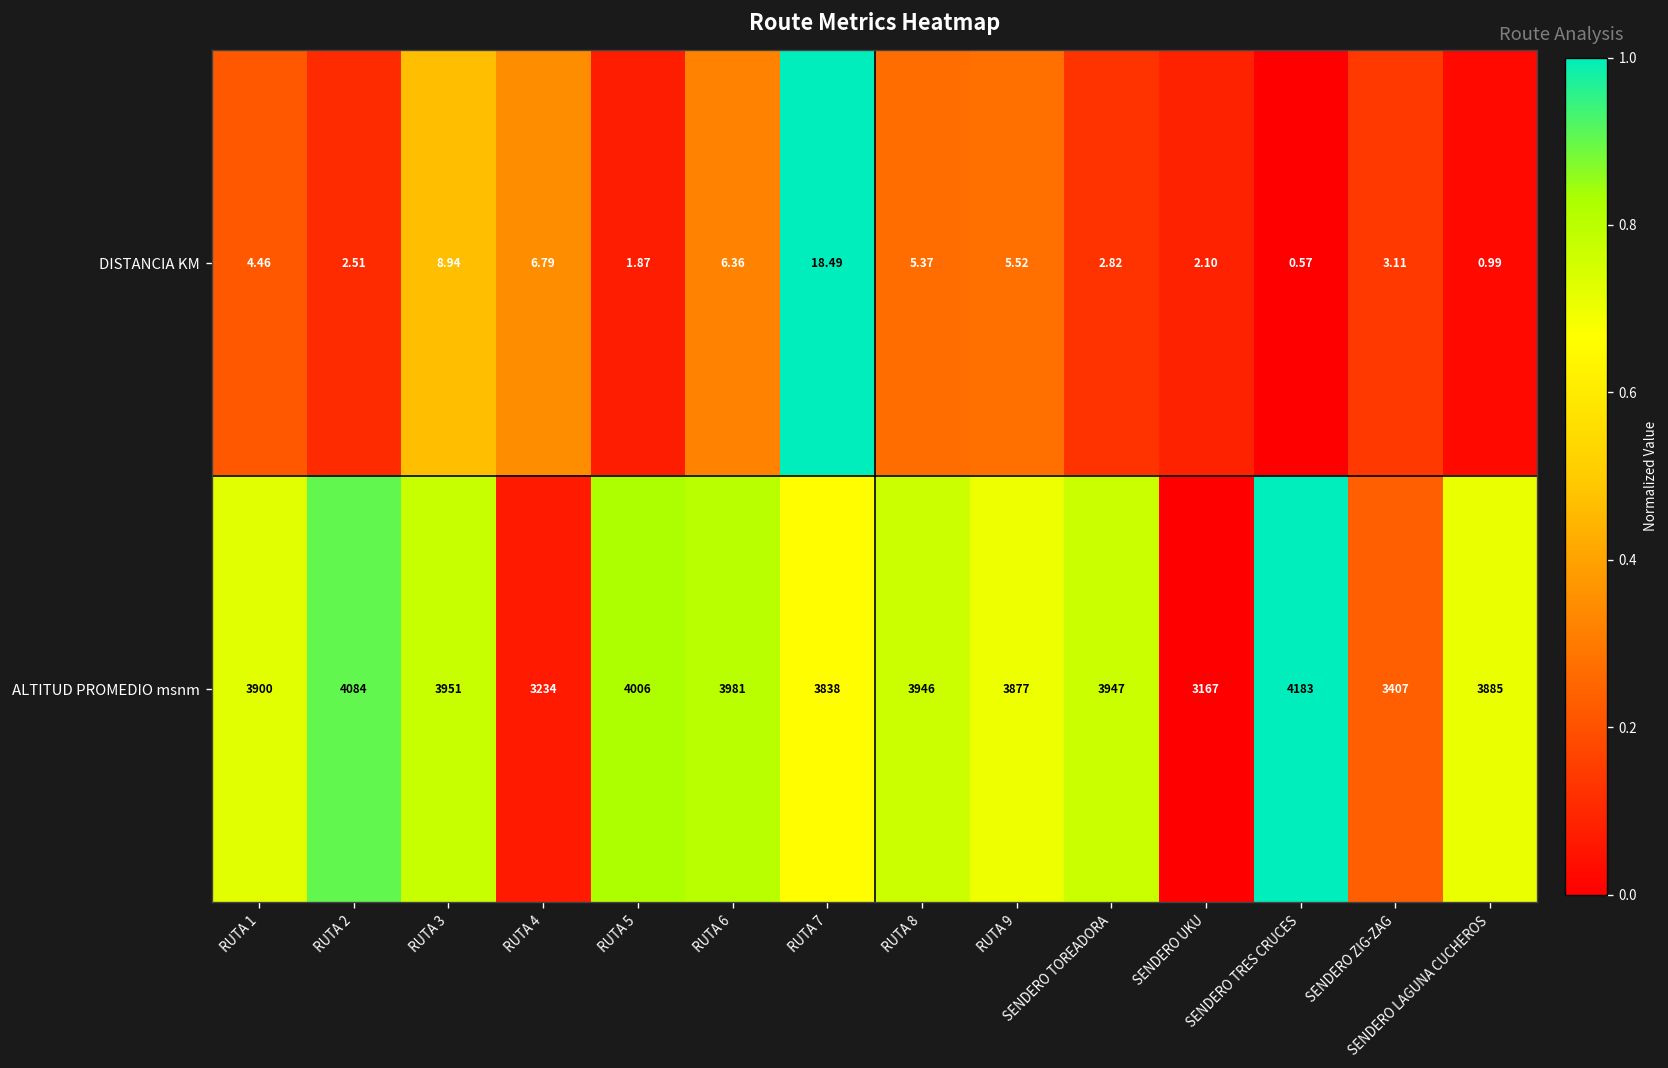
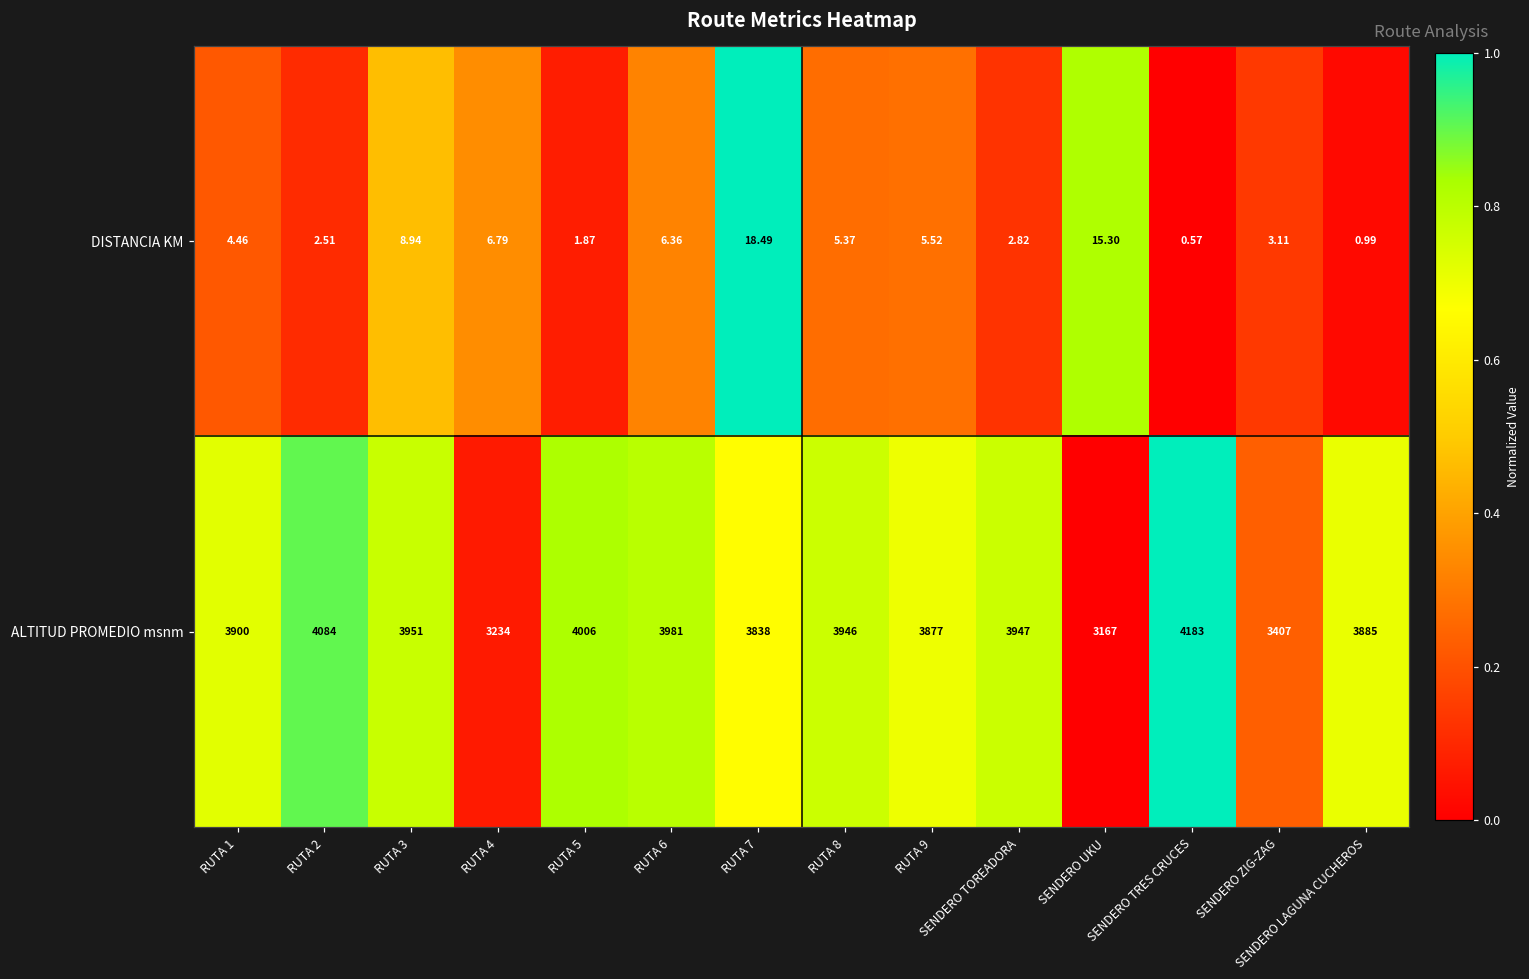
DISTANCIA KM, SENDERO UKU: 2.10 -> 15.30
